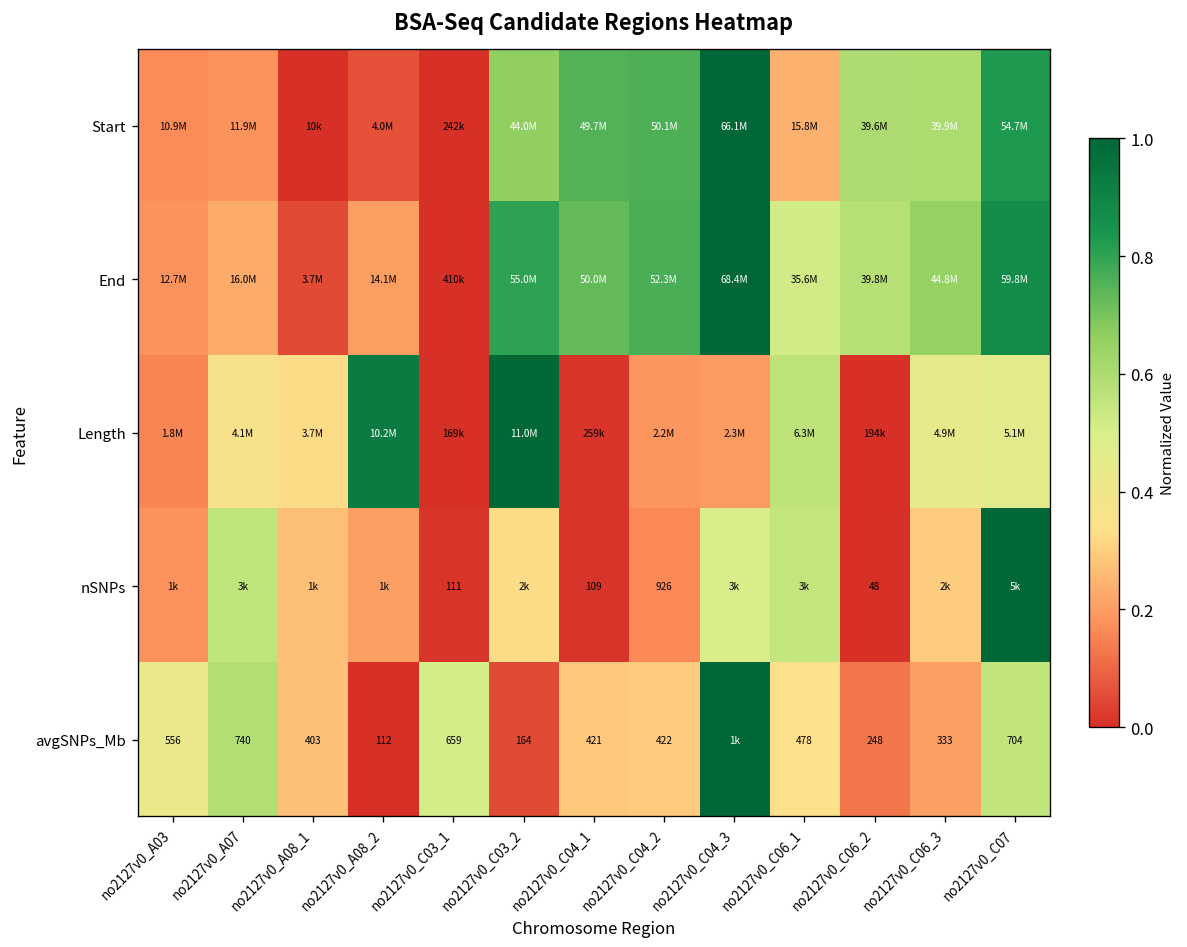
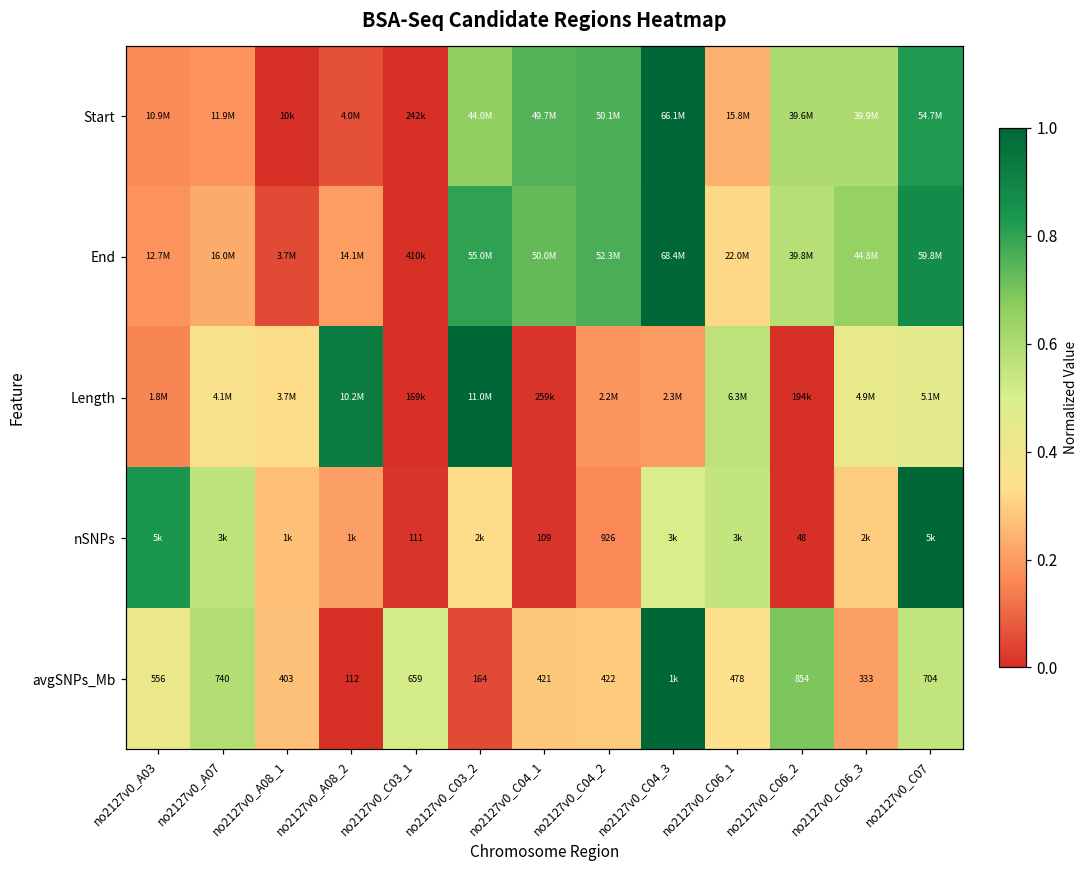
End, no2127v0_C06_1: 35.6M -> 22.0M
nSNPs, no2127v0_A03: 1k -> 5k
avgSNPs_Mb, no2127v0_C06_2: 248 -> 854
